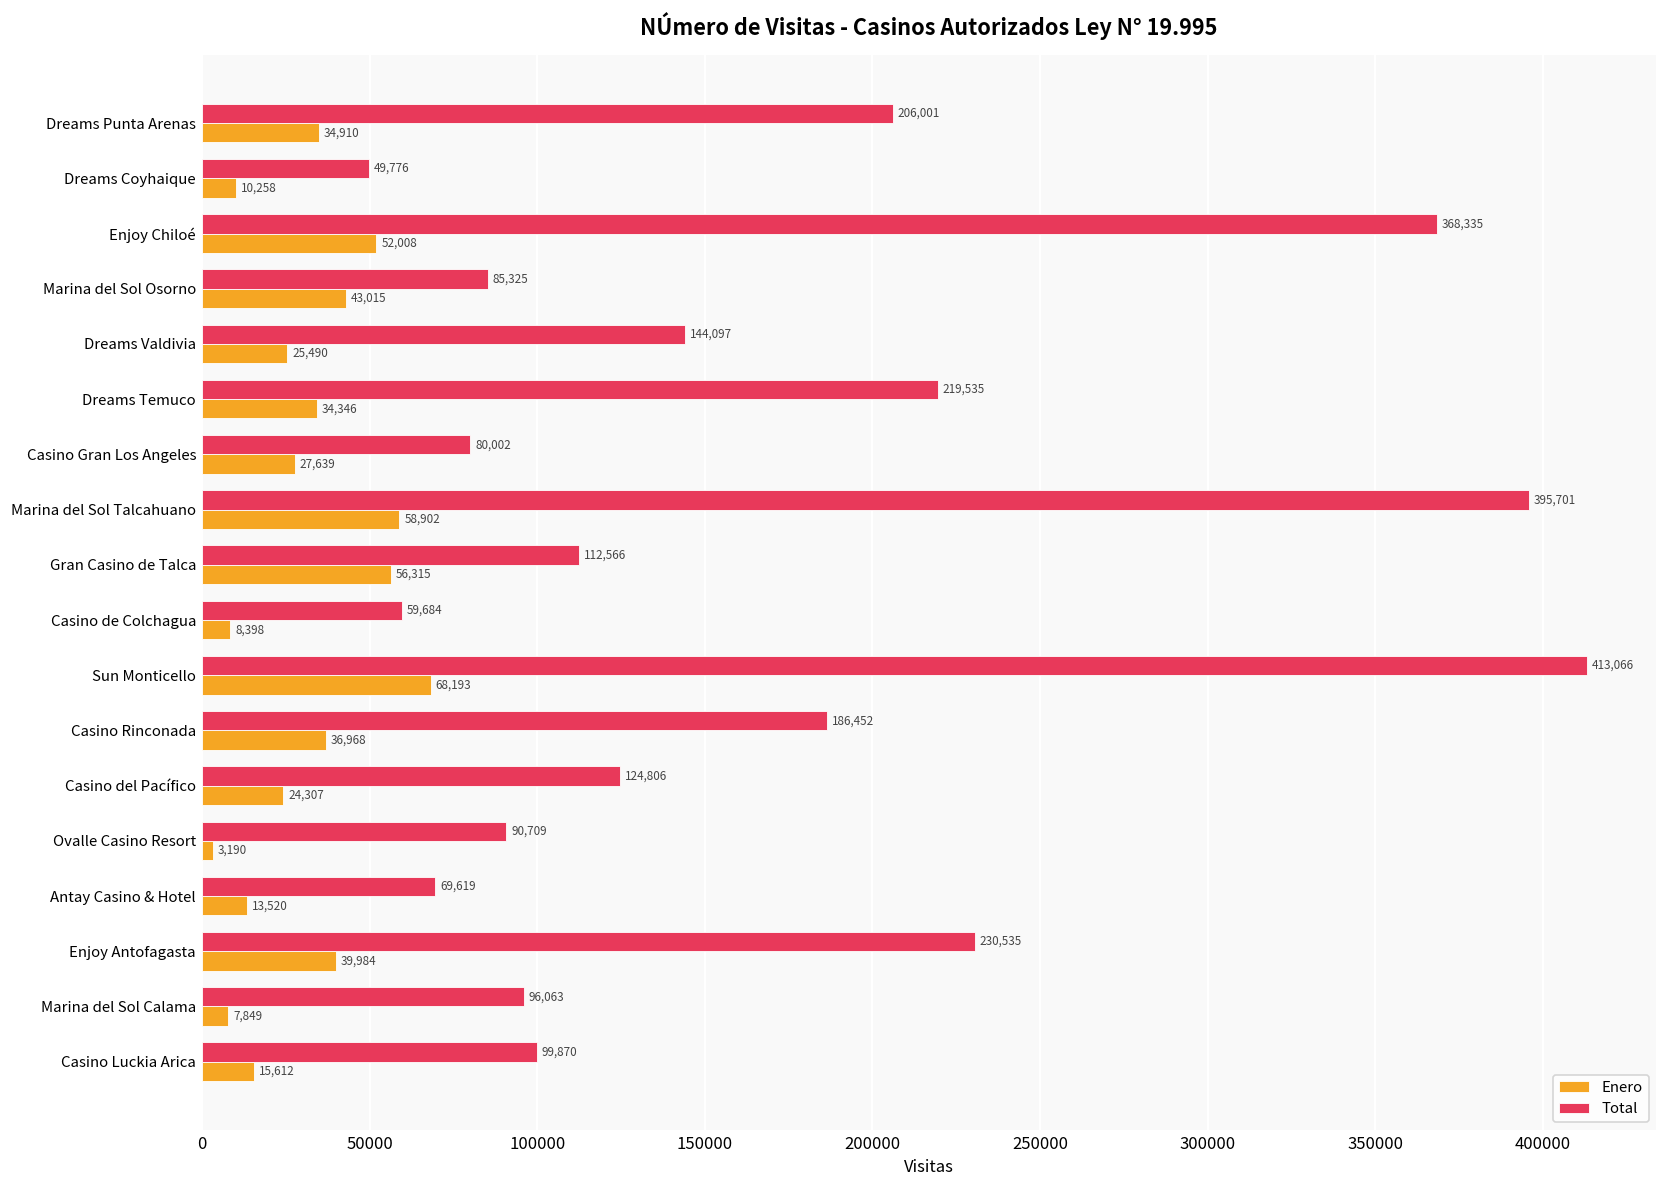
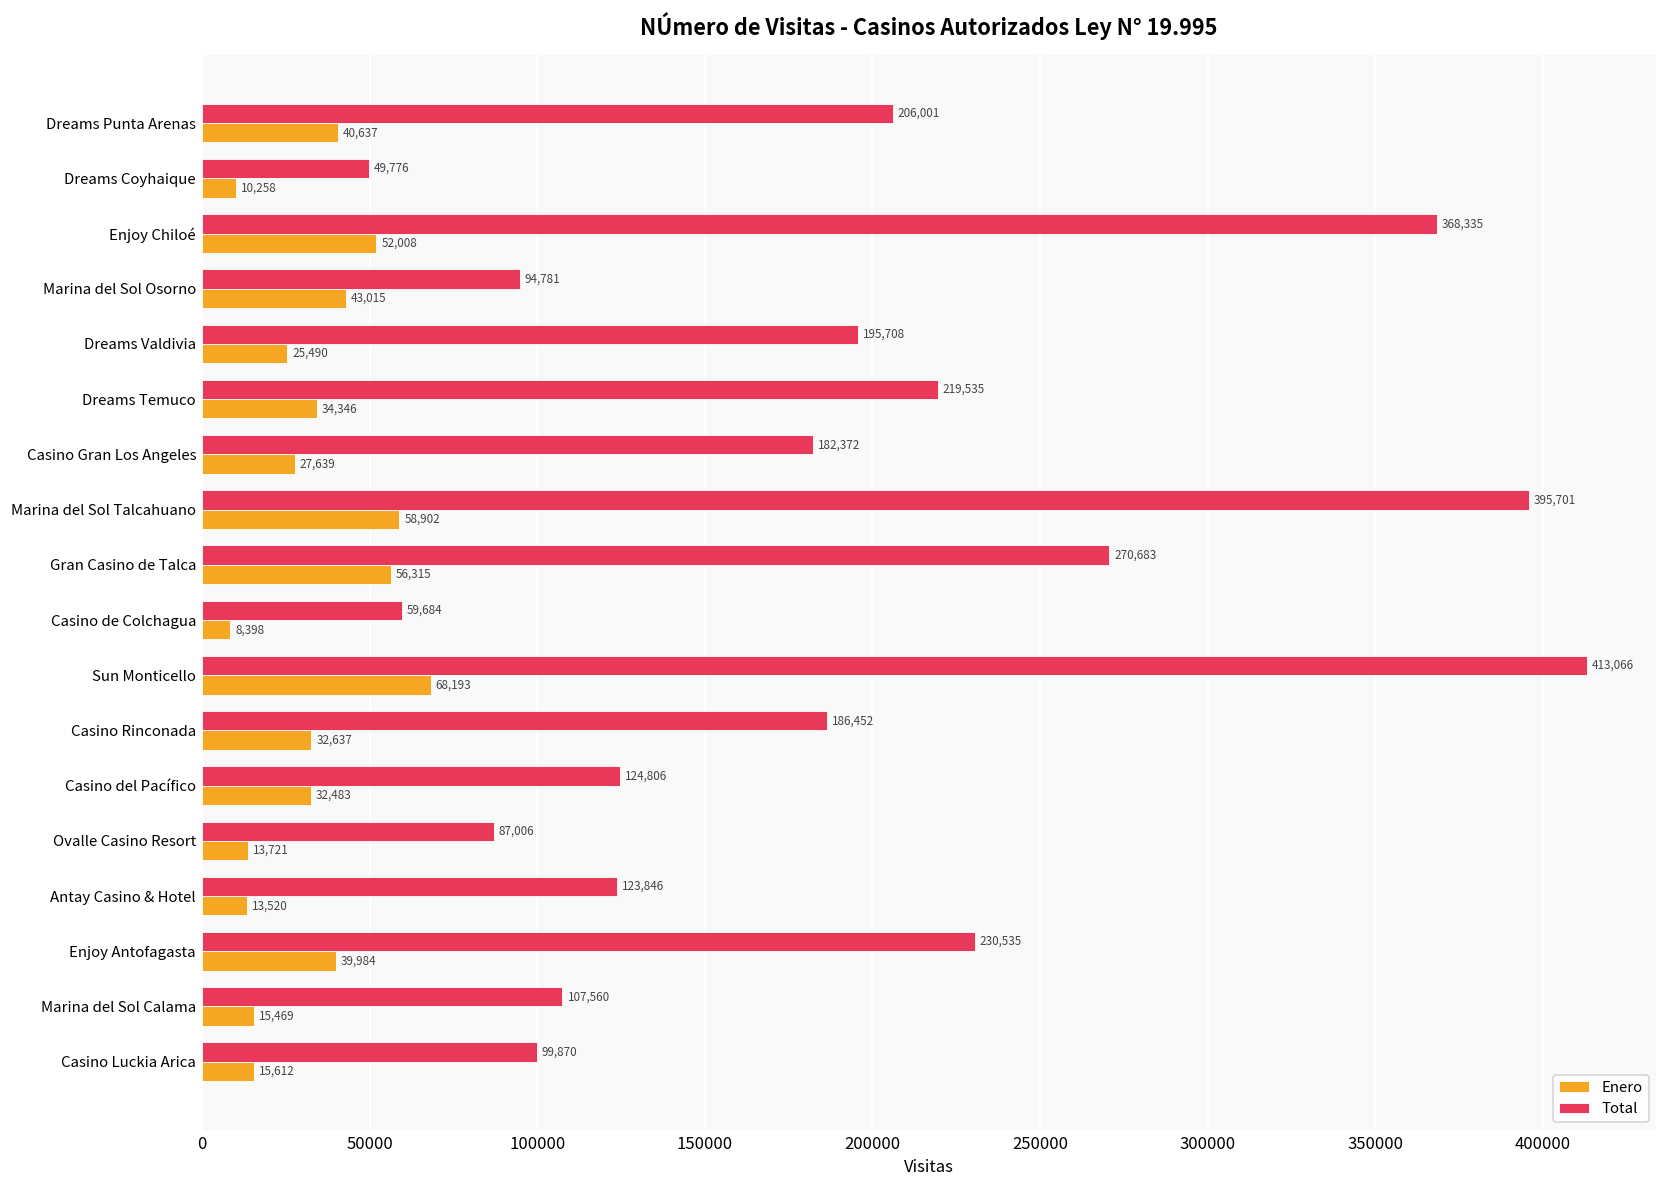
Enero, Dreams Punta Arenas: 34,910 -> 40,637
Total, Marina del Sol Osorno: 85,325 -> 94,781
Total, Dreams Valdivia: 144,097 -> 195,708
Total, Casino Gran Los Angeles: 80,002 -> 182,372
Total, Gran Casino de Talca: 112,566 -> 270,683
Enero, Casino Rinconada: 36,968 -> 32,637
Enero, Casino del Pacífico: 24,307 -> 32,483
Total, Ovalle Casino Resort: 90,709 -> 87,006
Enero, Ovalle Casino Resort: 3,190 -> 13,721
Total, Antay Casino & Hotel: 69,619 -> 123,846
Total, Marina del Sol Calama: 96,063 -> 107,560
Enero, Marina del Sol Calama: 7,849 -> 15,469
